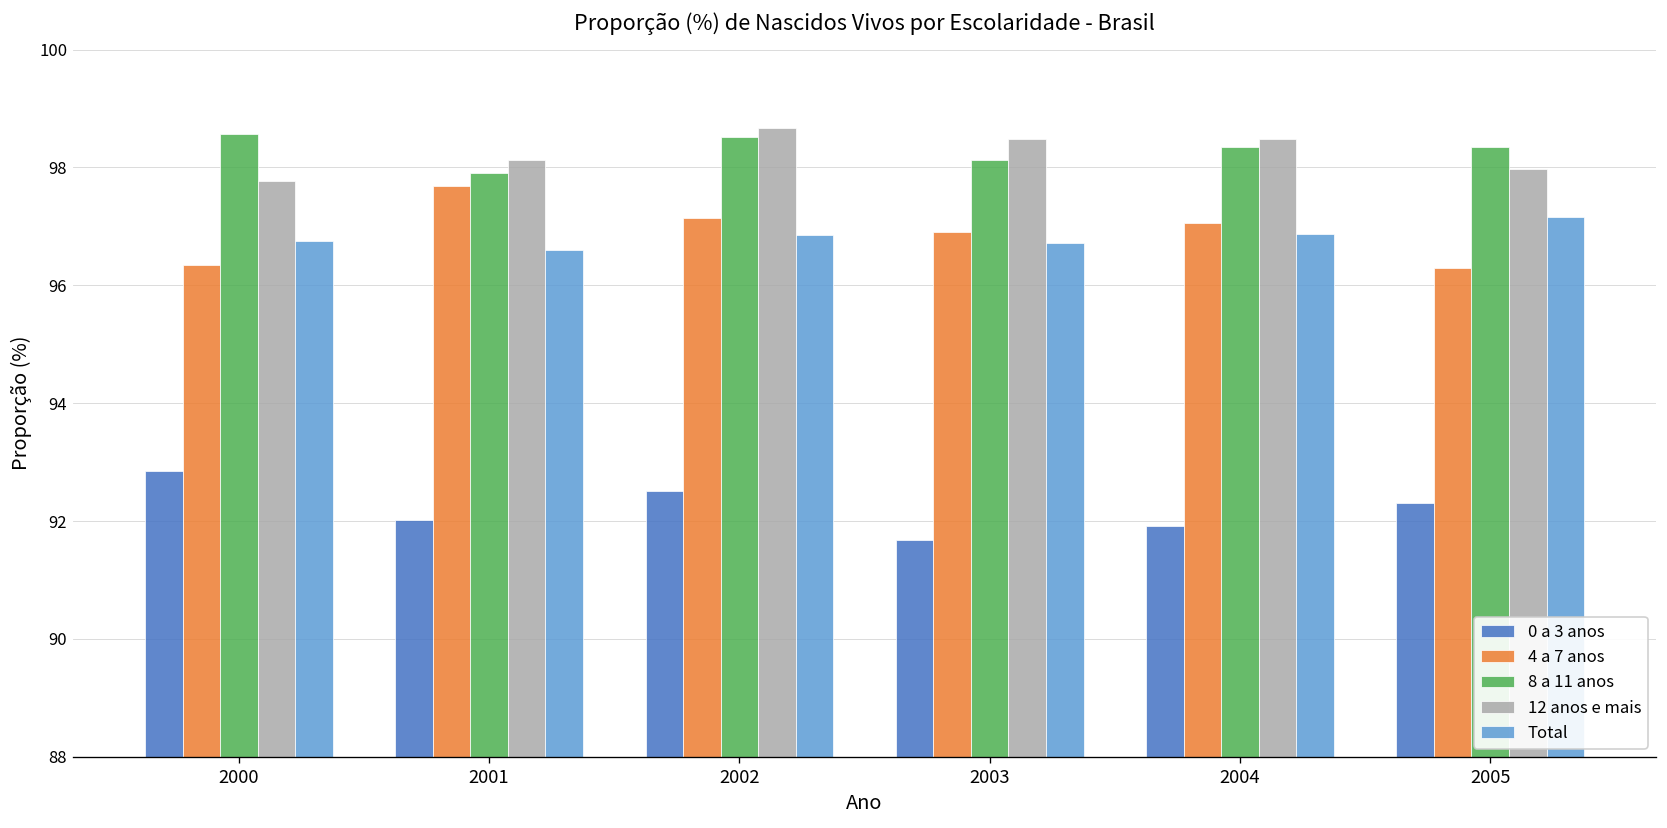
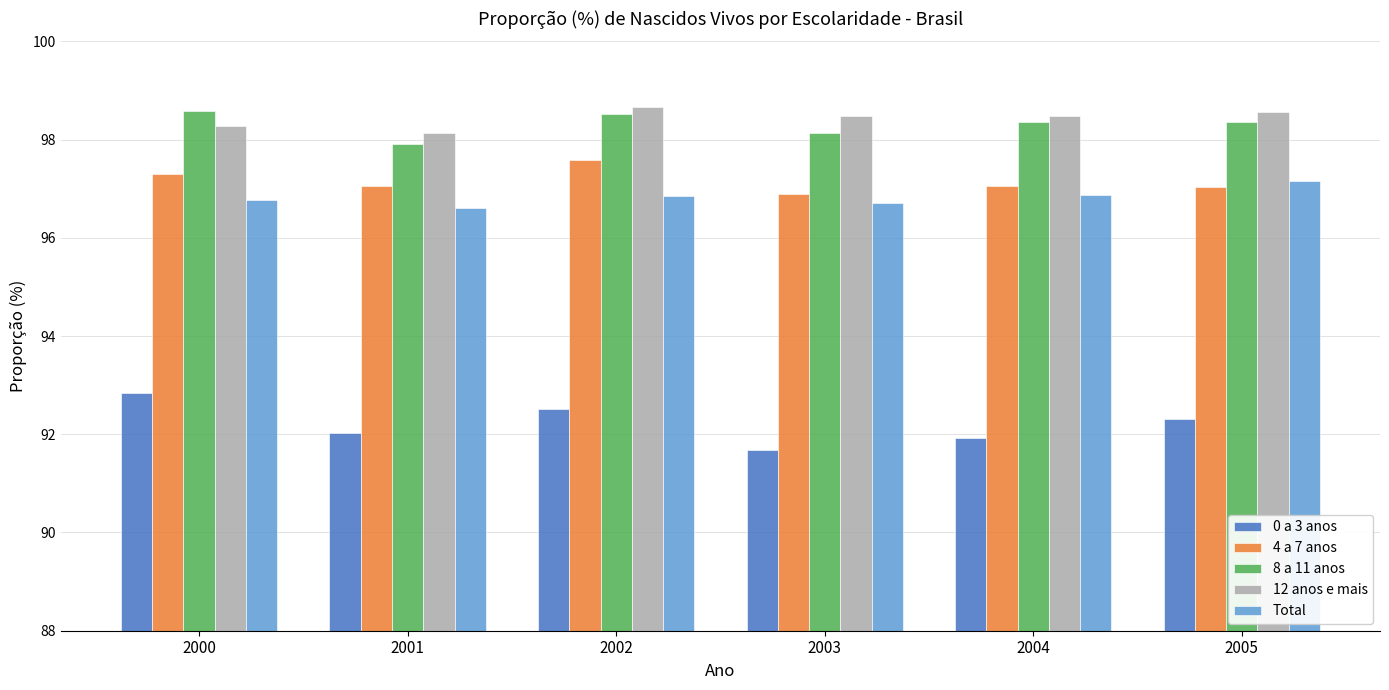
4 a 7 anos, 2000: 96.3 -> 97.3
12 anos e mais, 2000: 97.8 -> 98.3
4 a 7 anos, 2001: 97.7 -> 97.1
4 a 7 anos, 2002: 97.1 -> 97.6
4 a 7 anos, 2005: 96.3 -> 97.0
12 anos e mais, 2005: 98.0 -> 98.6
